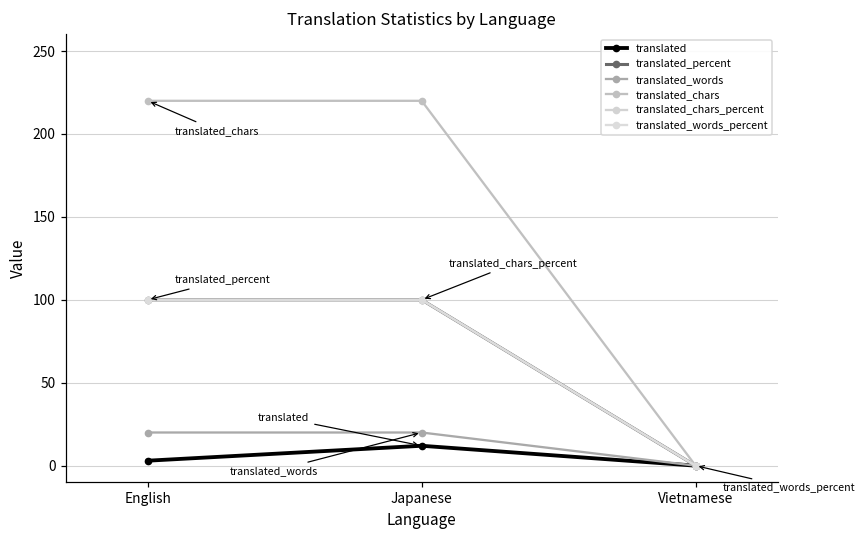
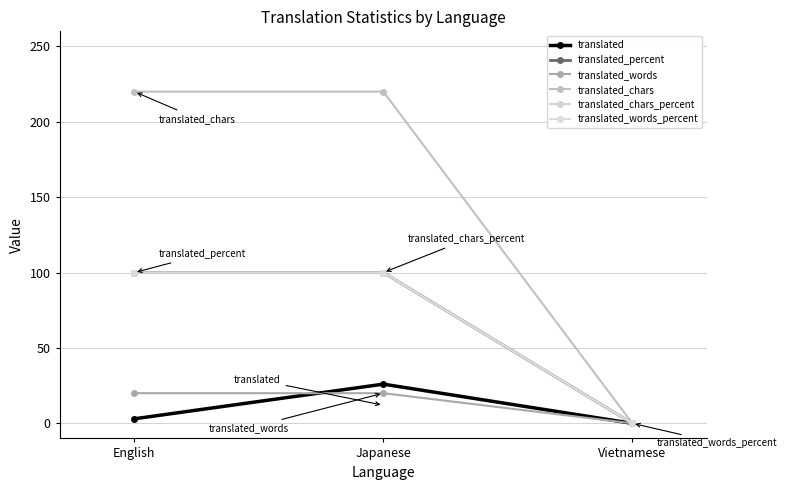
translated, Japanese: 12 -> 26
